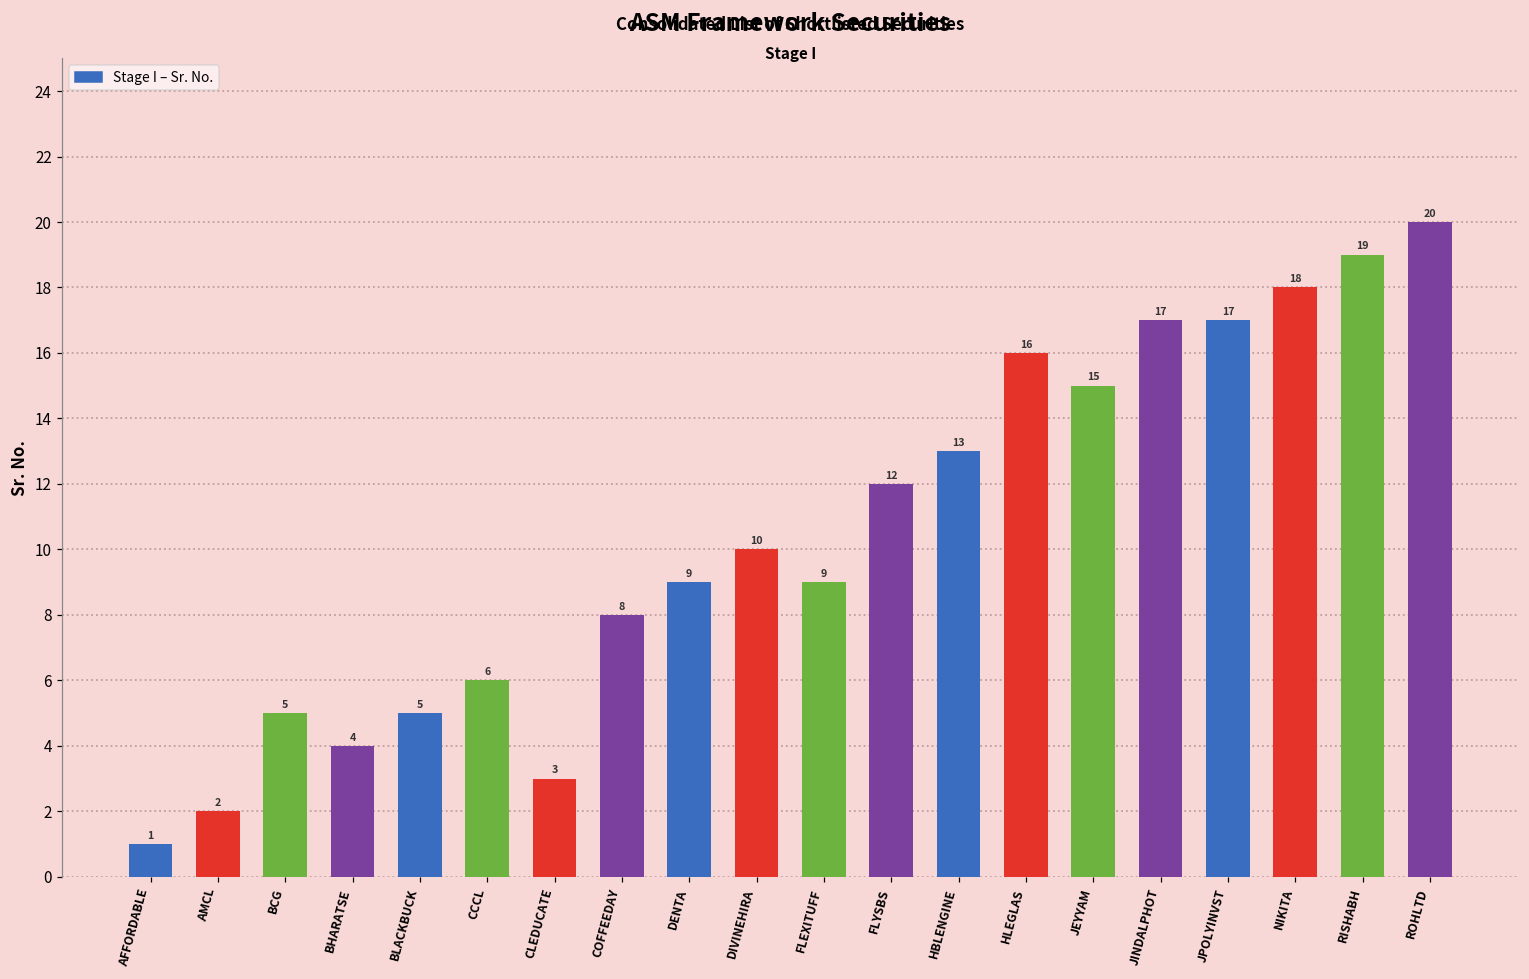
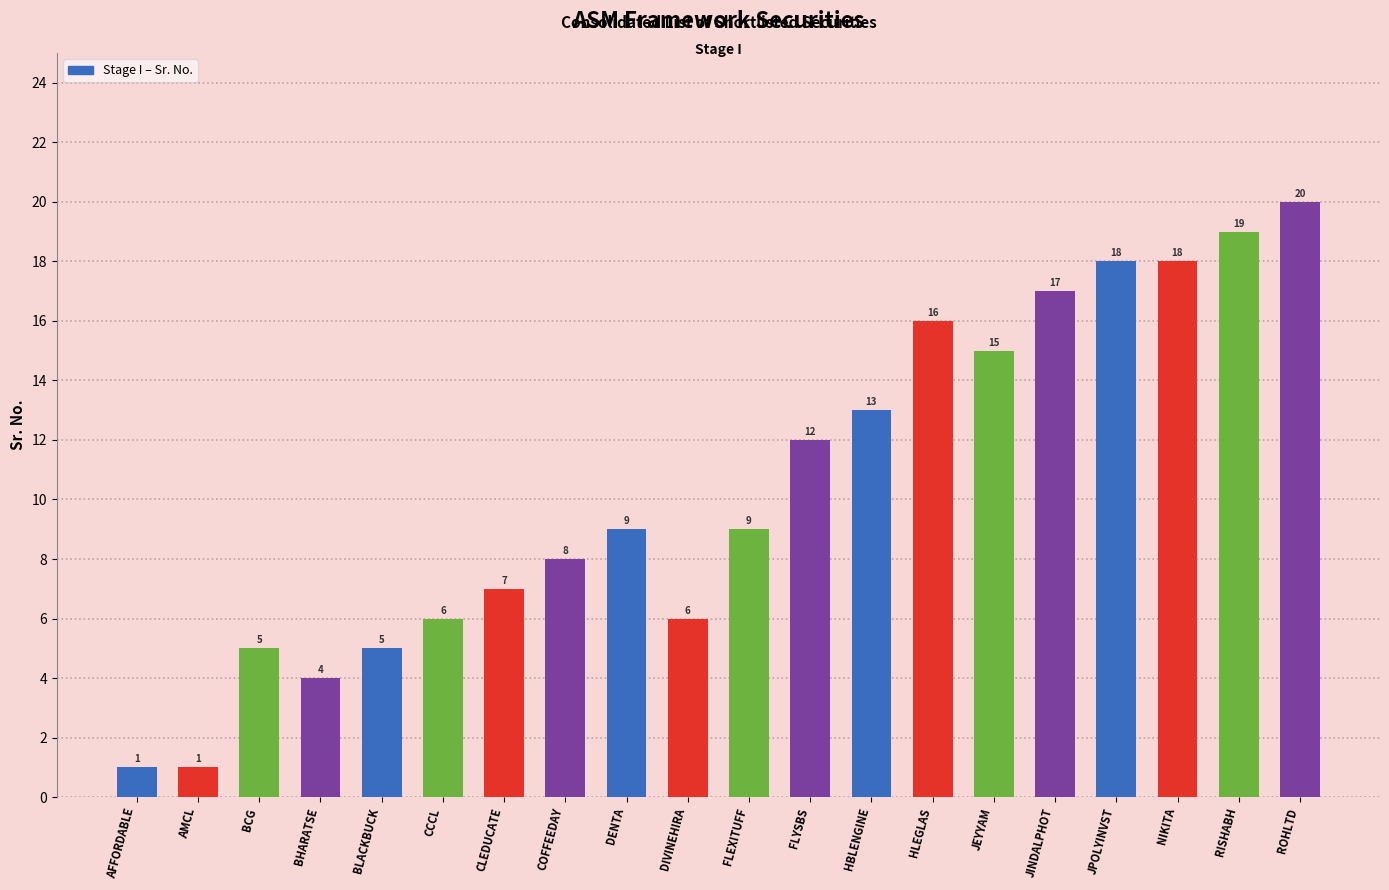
AMCL: 2 -> 1
CLEDUCATE: 3 -> 7
DIVINEHIRA: 10 -> 6
JPOLYINVST: 17 -> 18
